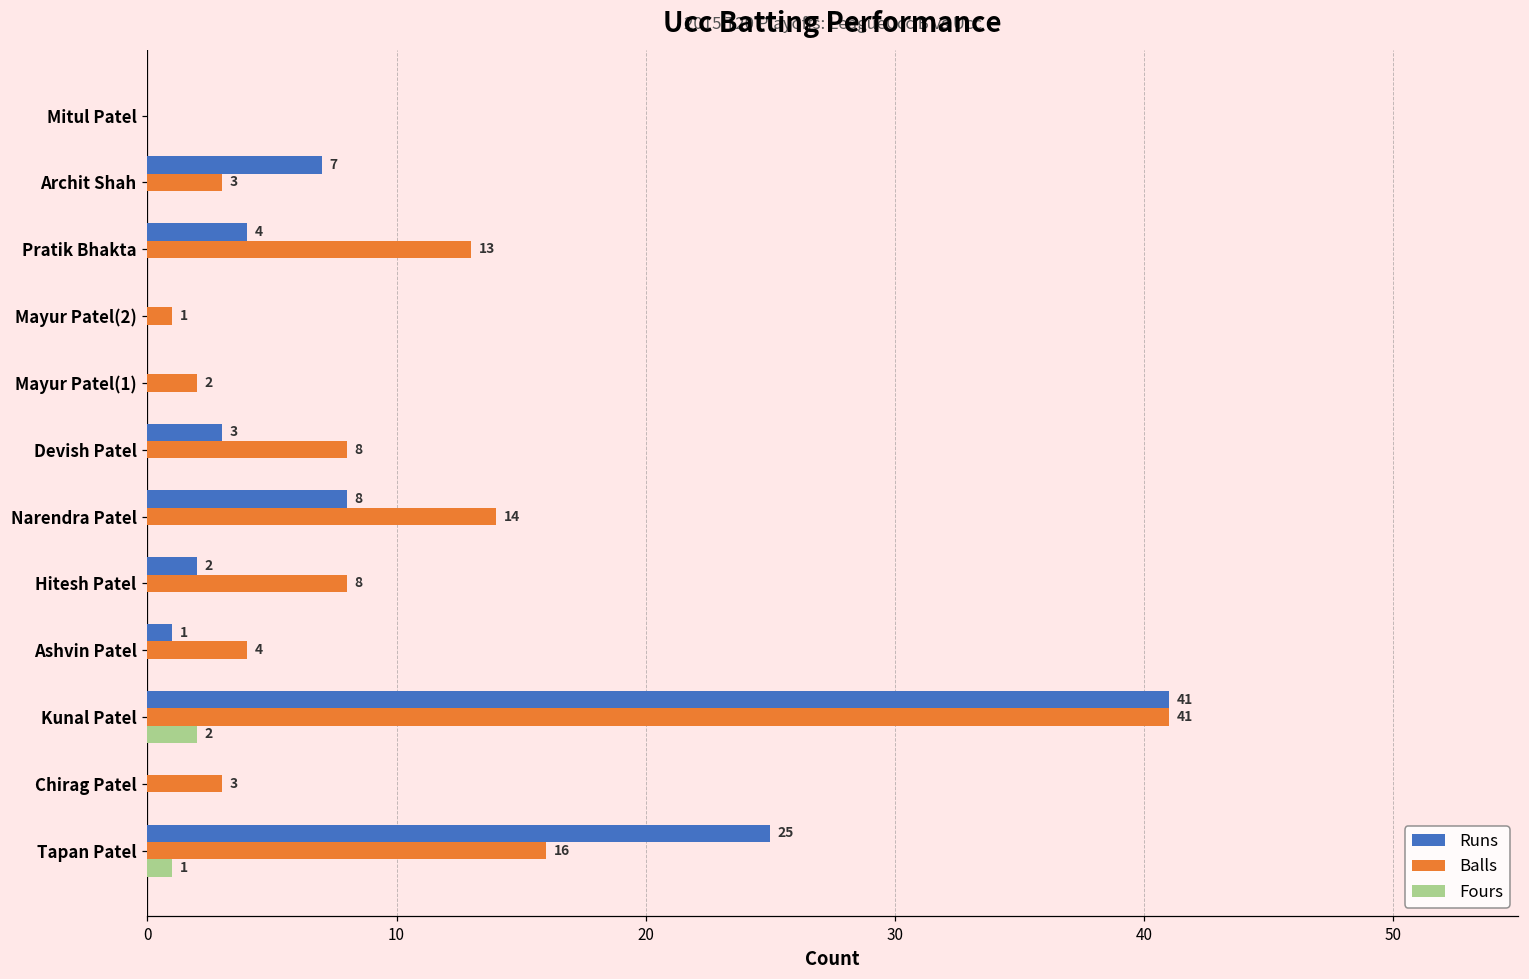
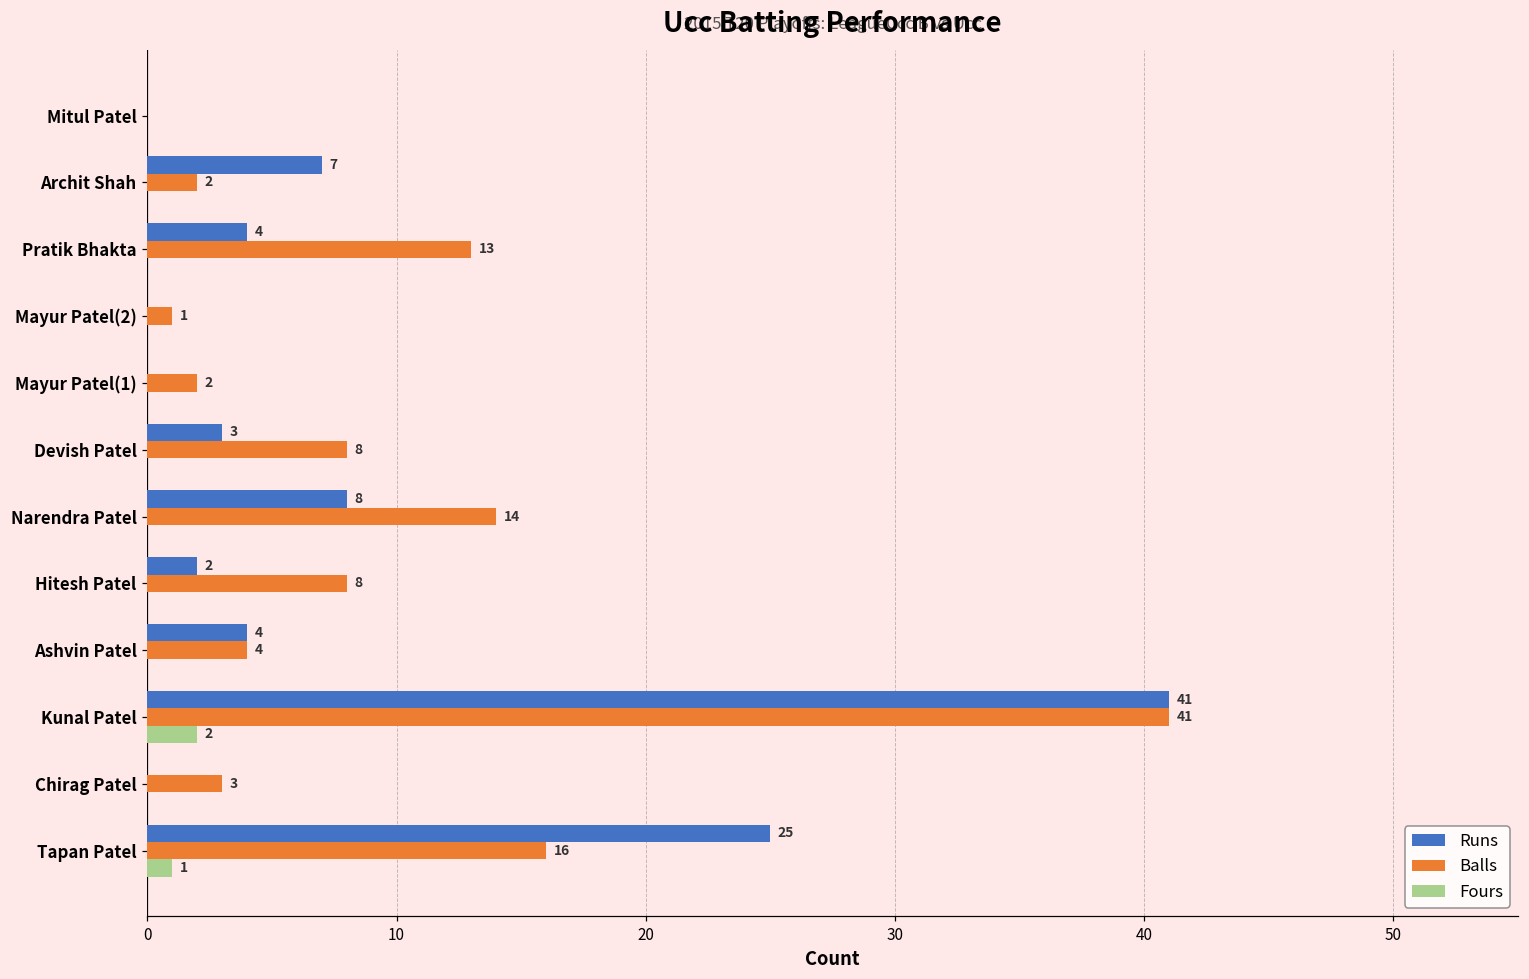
Balls, Archit Shah: 3 -> 2
Runs, Ashvin Patel: 1 -> 4
